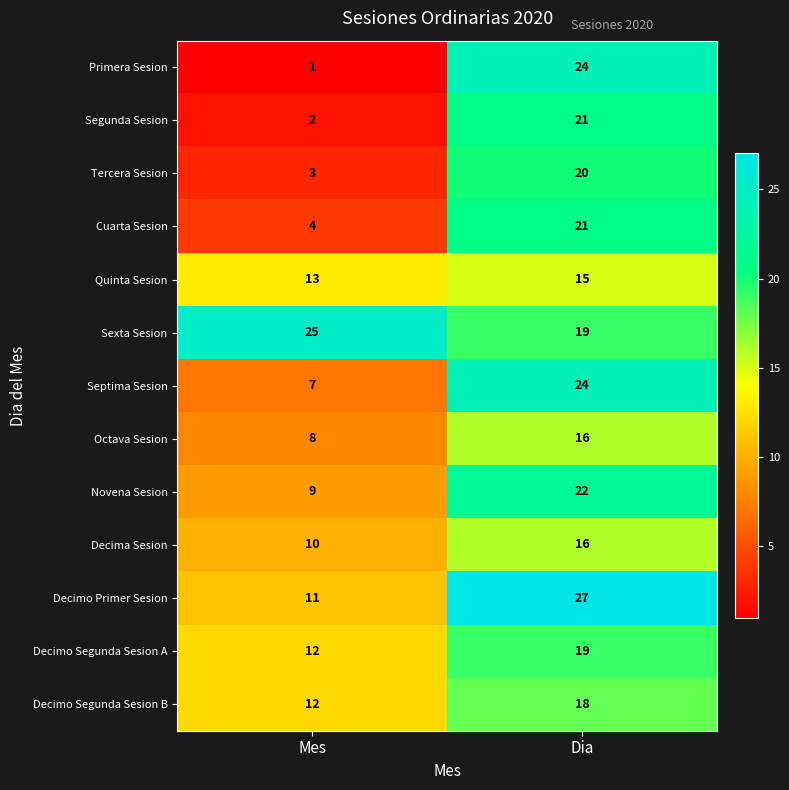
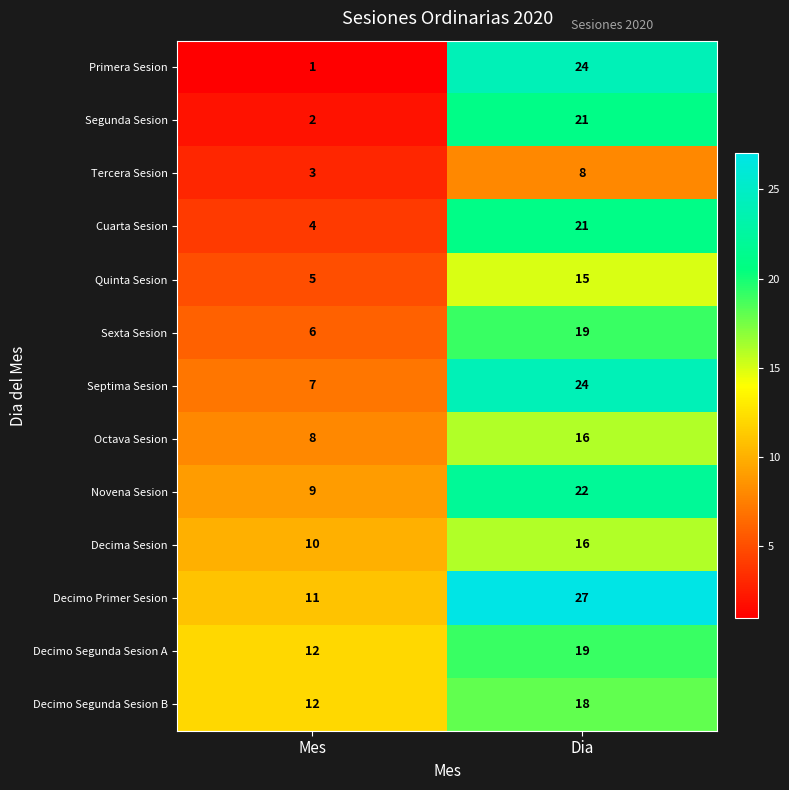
Tercera Sesion, Dia: 20 -> 8
Quinta Sesion, Mes: 13 -> 5
Sexta Sesion, Mes: 25 -> 6
